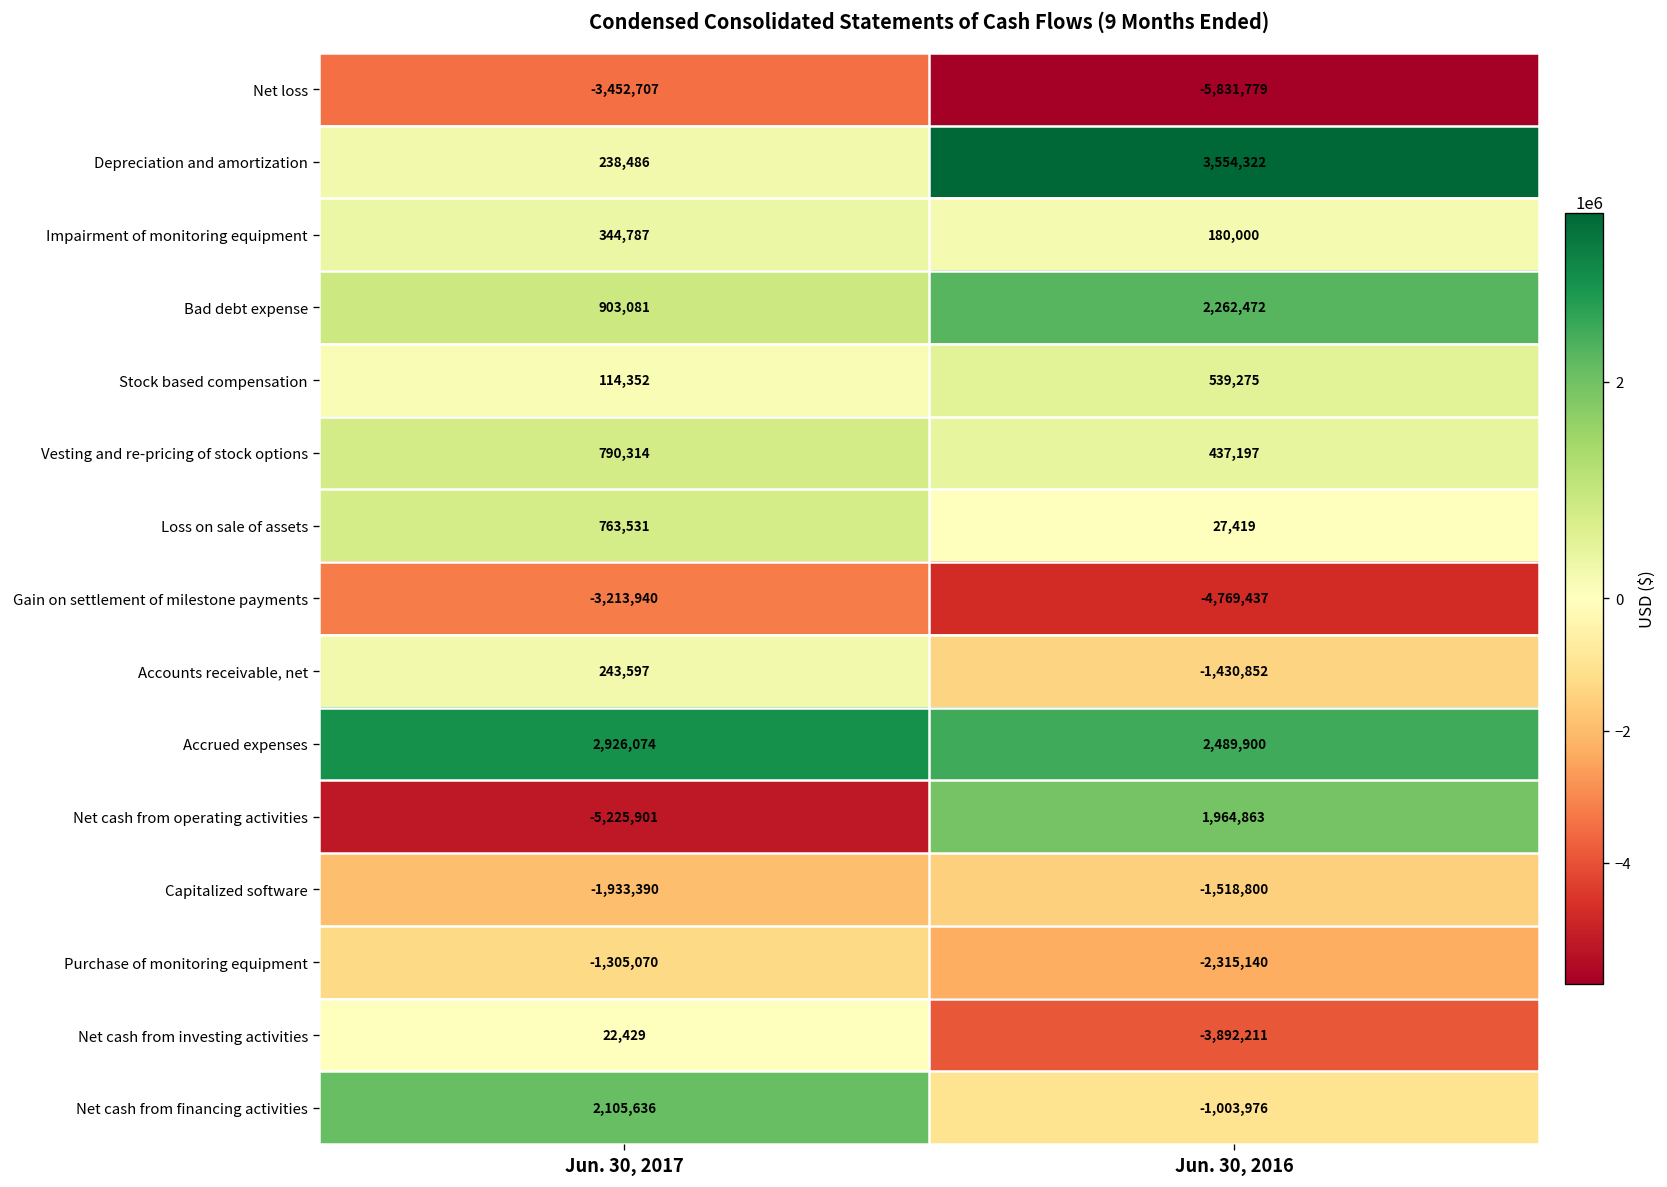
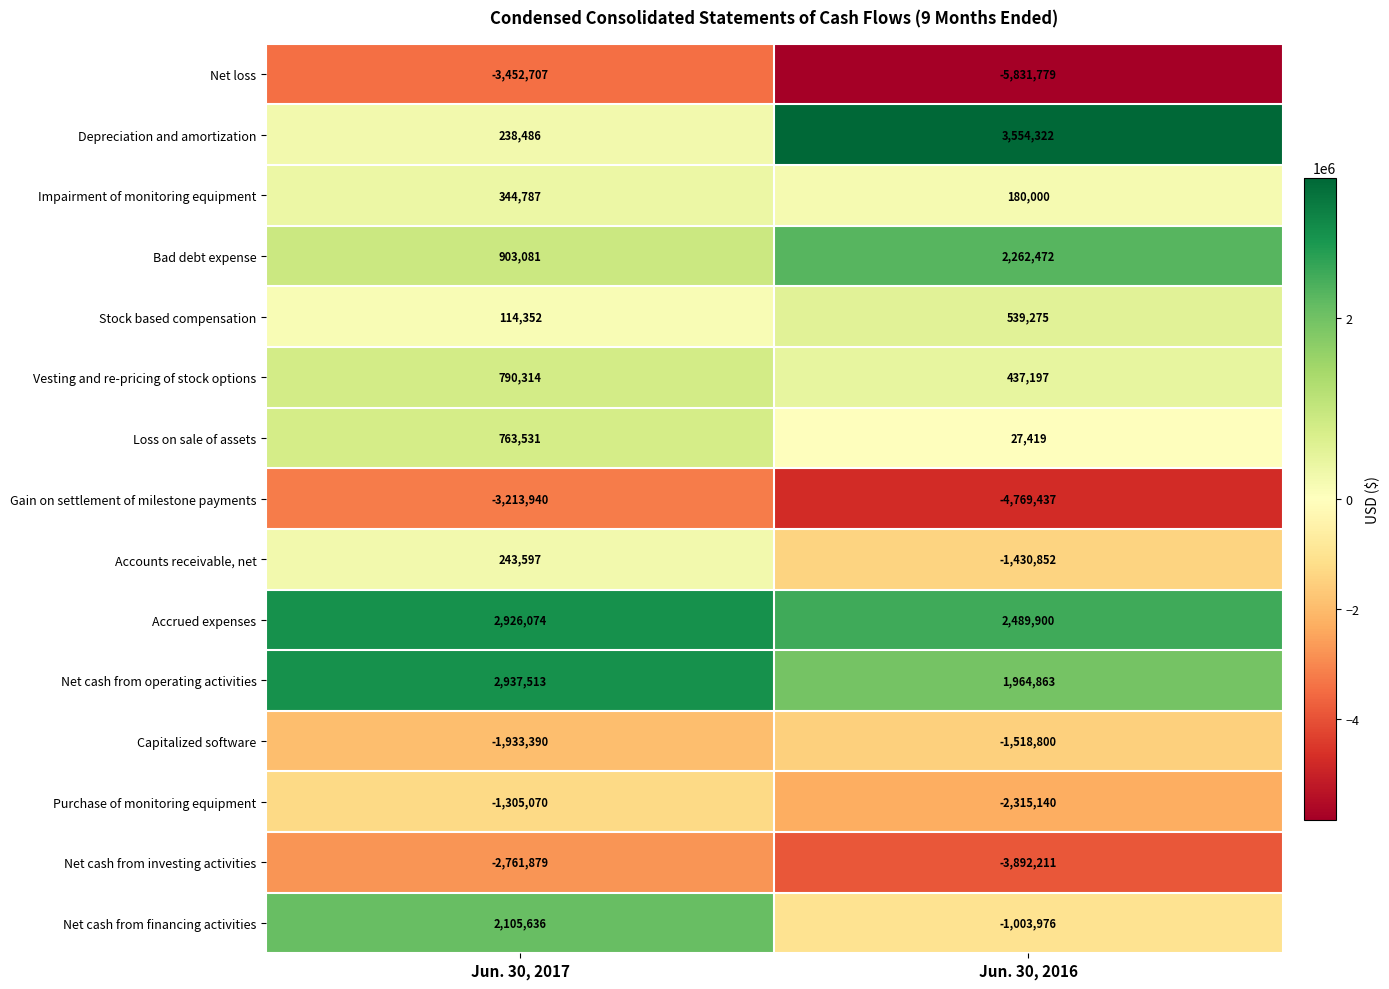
Net cash from operating activities, Jun. 30, 2017: -5,225,901 -> 2,937,513
Net cash from investing activities, Jun. 30, 2017: 22,429 -> -2,761,879
